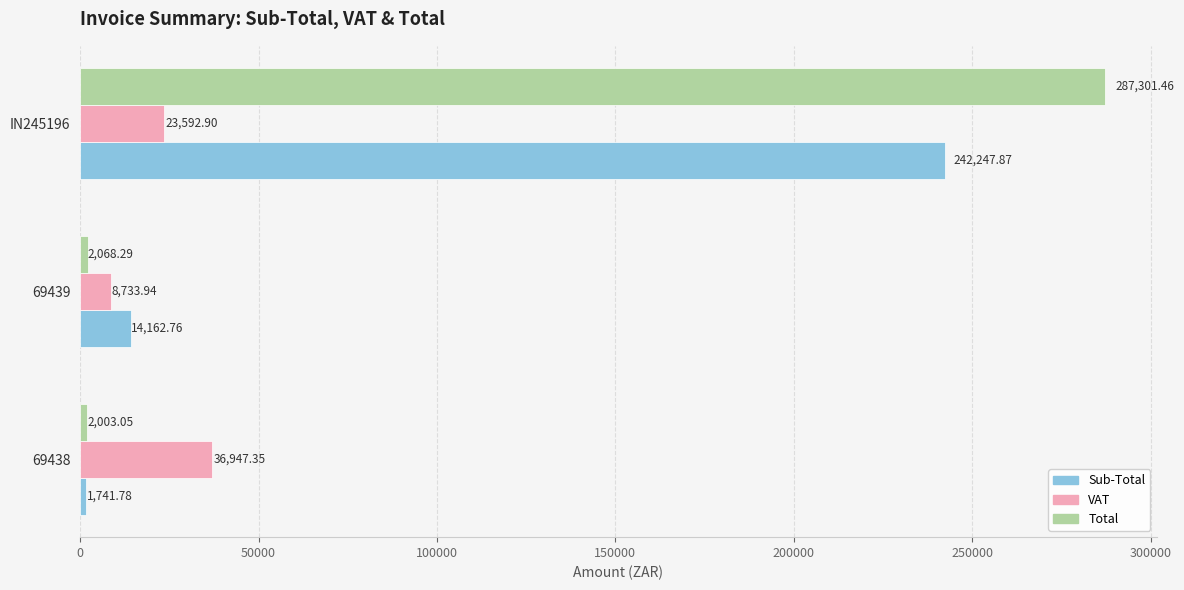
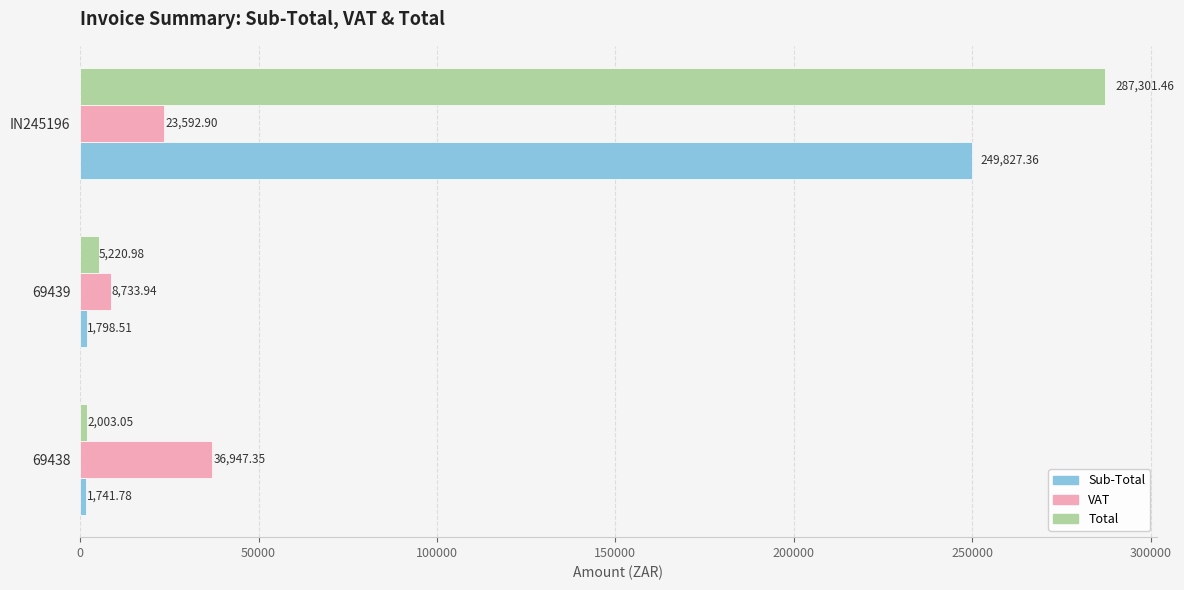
Sub-Total, IN245196: 242,247.87 -> 249,827.36
Total, 69439: 2,068.29 -> 5,220.98
Sub-Total, 69439: 14,162.76 -> 1,798.51
